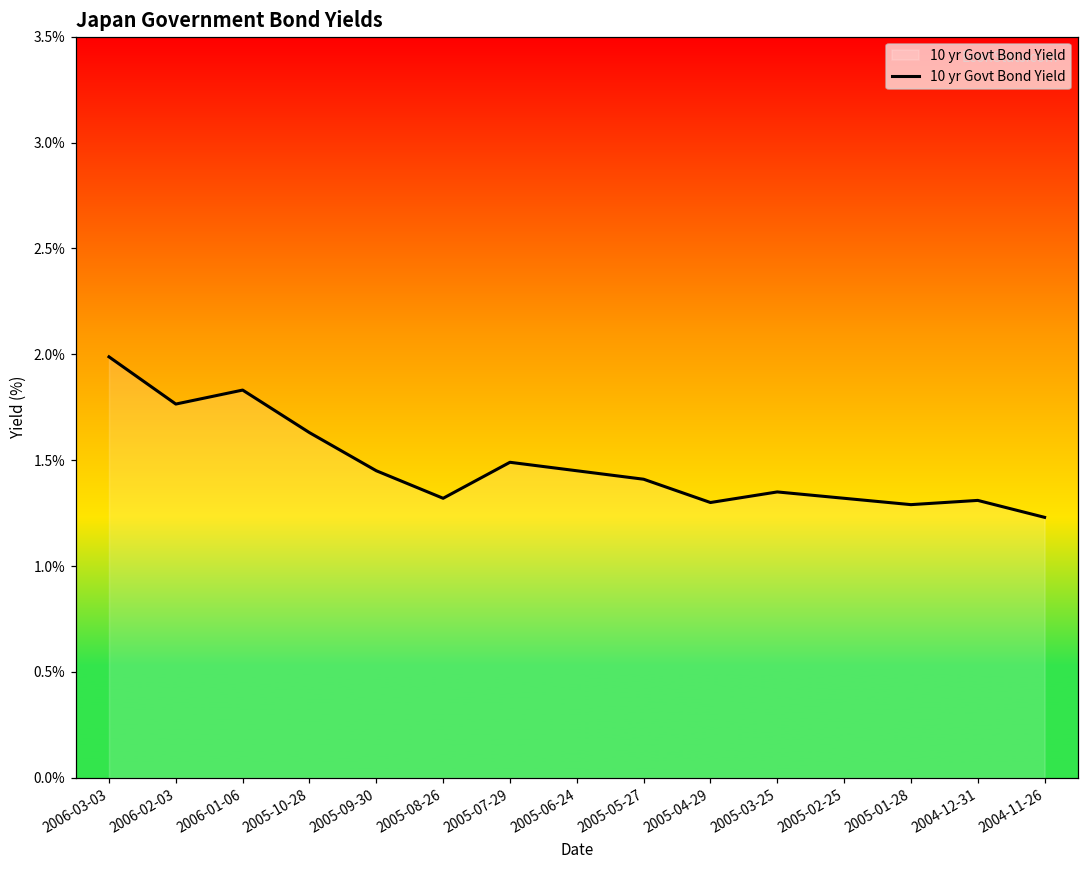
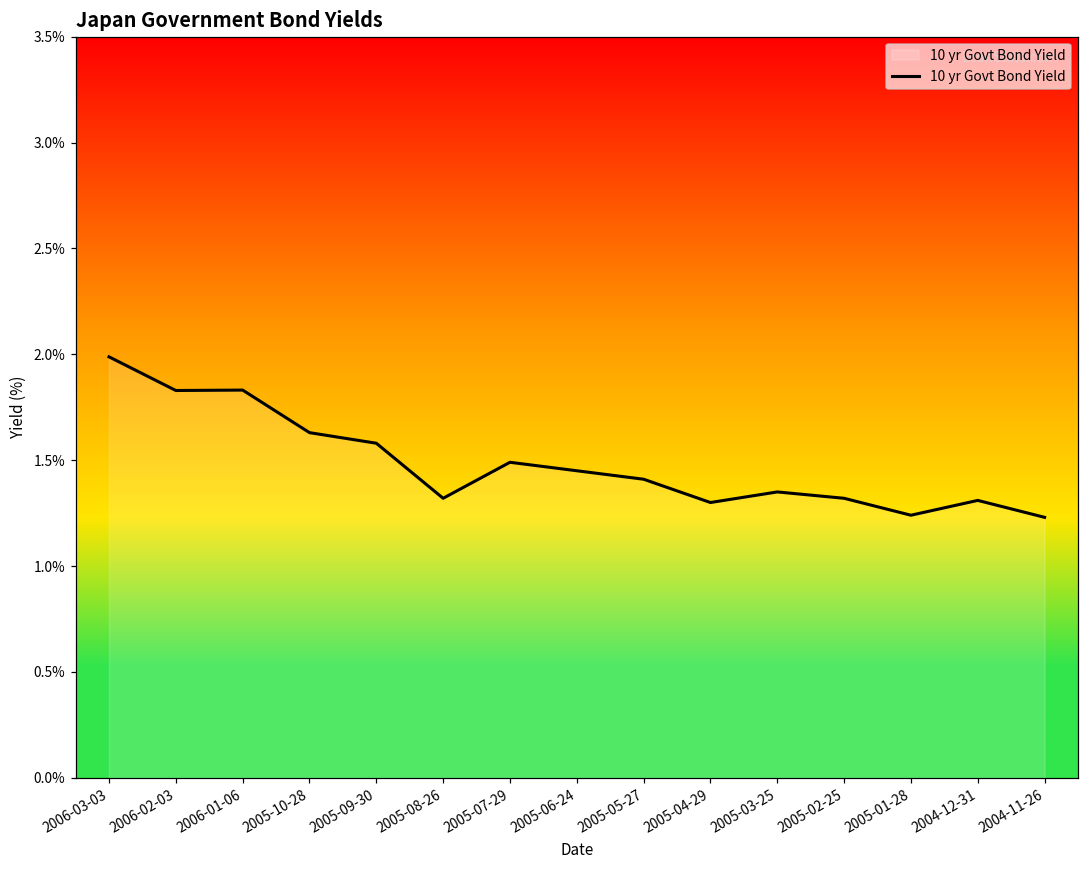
2006-02-03: 1.77% -> 1.83%
2005-09-30: 1.45% -> 1.58%
2005-01-28: 1.29% -> 1.24%
